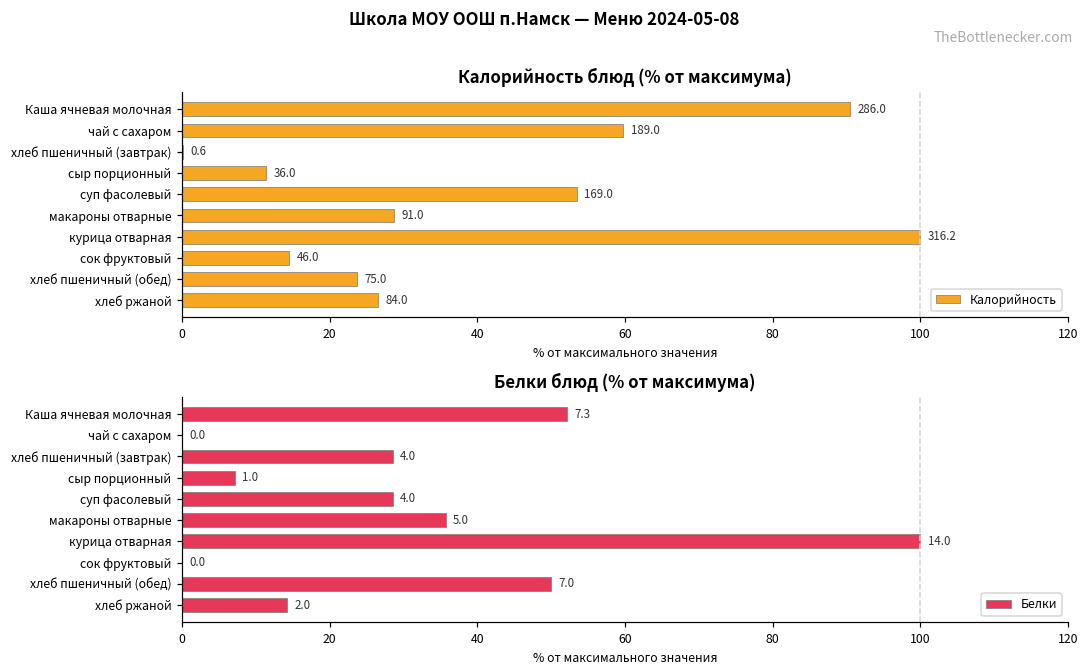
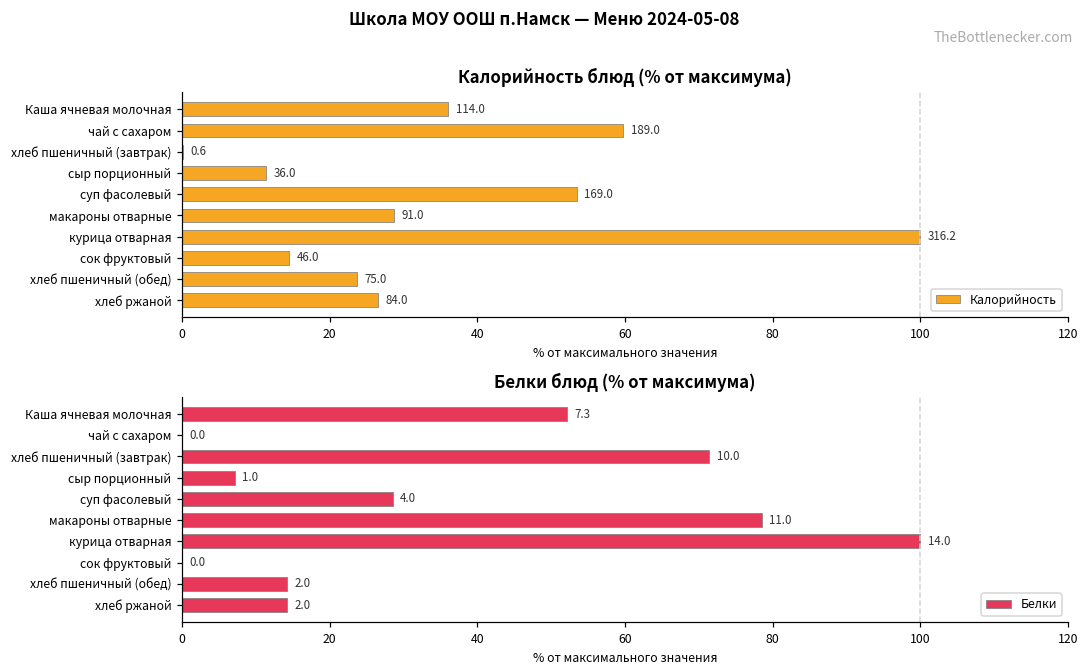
Калорийность блюд (% от максимума), Каша ячневая молочная: 286.0 -> 114.0
Белки блюд (% от максимума), хлеб пшеничный (завтрак): 4.0 -> 10.0
Белки блюд (% от максимума), макароны отварные: 5.0 -> 11.0
Белки блюд (% от максимума), хлеб пшеничный (обед): 7.0 -> 2.0
